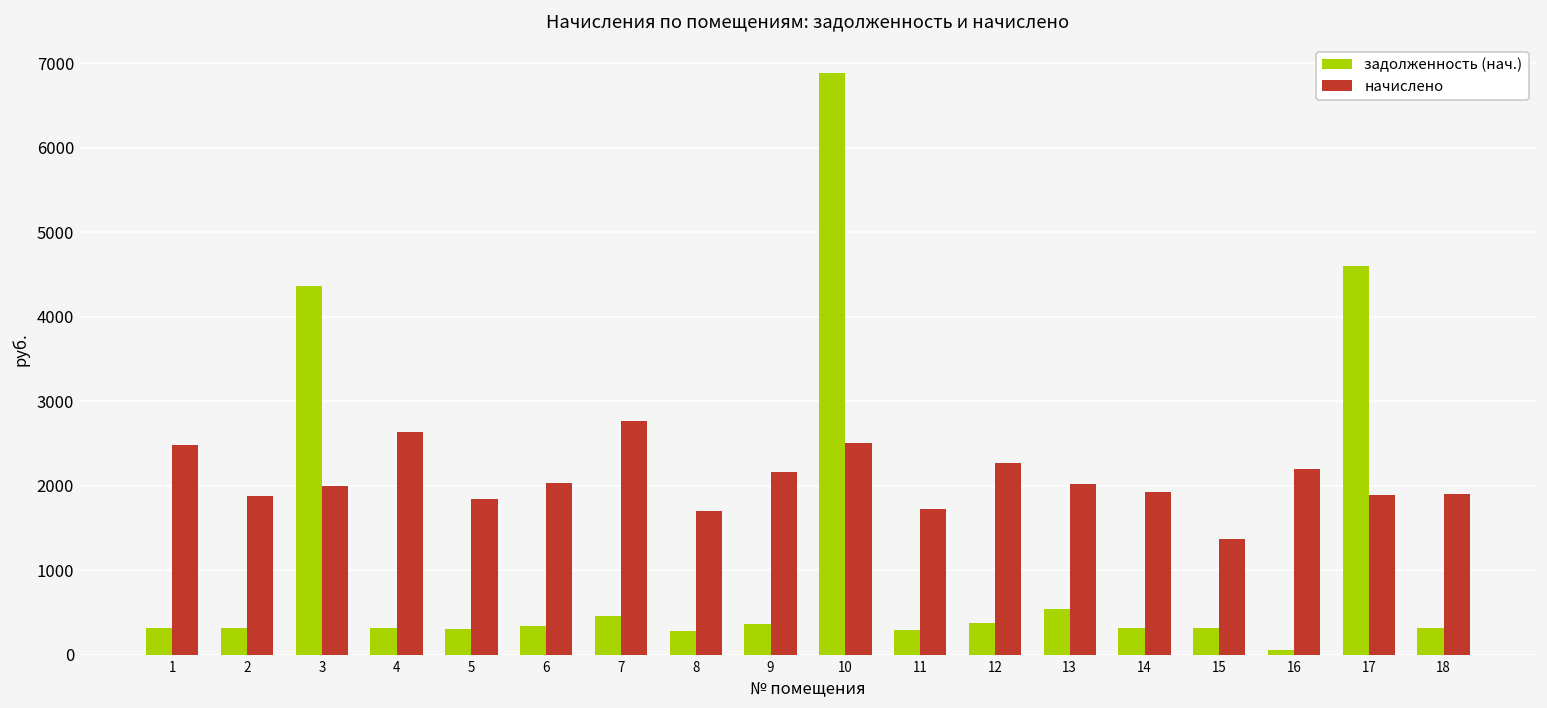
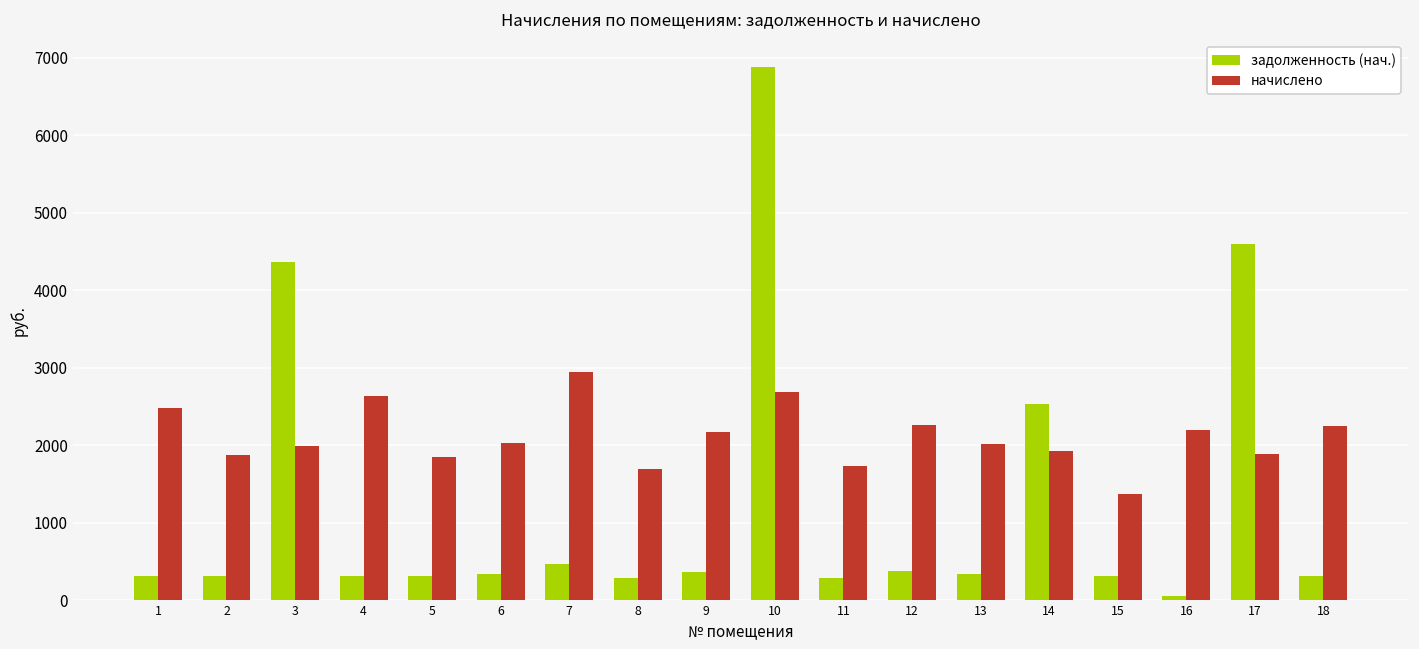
начислено, 7: 2800 -> 2900
начислено, 10: 2500 -> 2700
задолженность (нач.), 13: 500 -> 300
задолженность (нач.), 14: 300 -> 2500
начислено, 18: 1900 -> 2200
